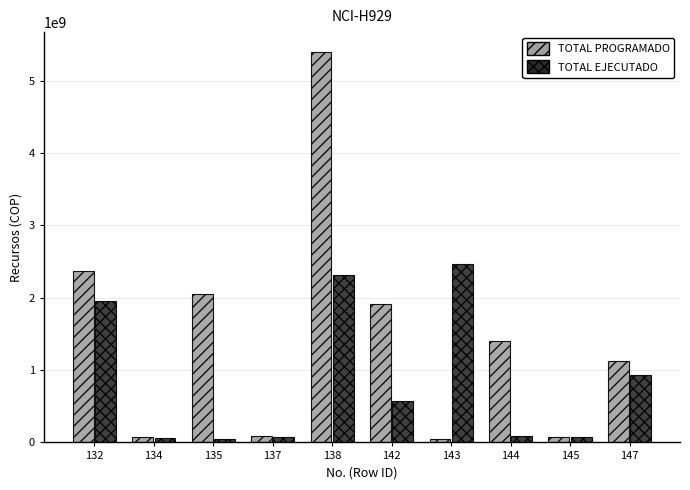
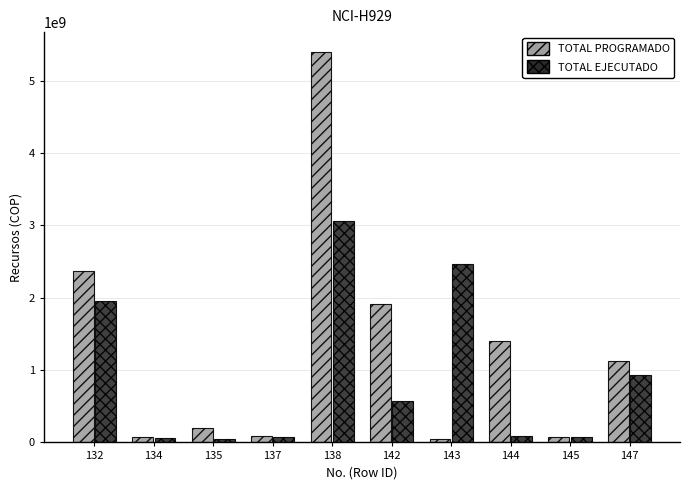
TOTAL PROGRAMADO, 135: 2000000000 -> 200000000
TOTAL EJECUTADO, 138: 2300000000 -> 3100000000
